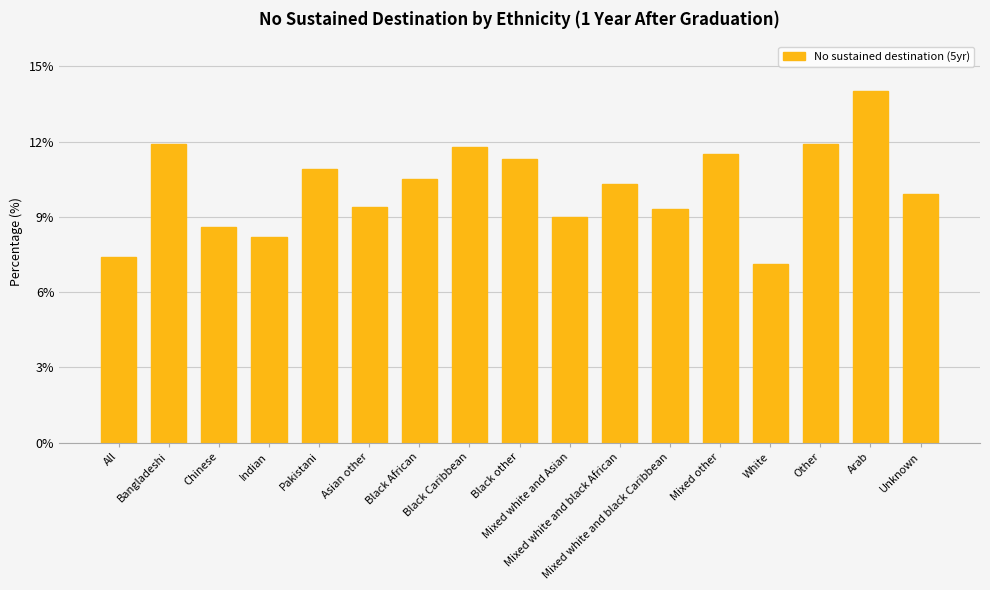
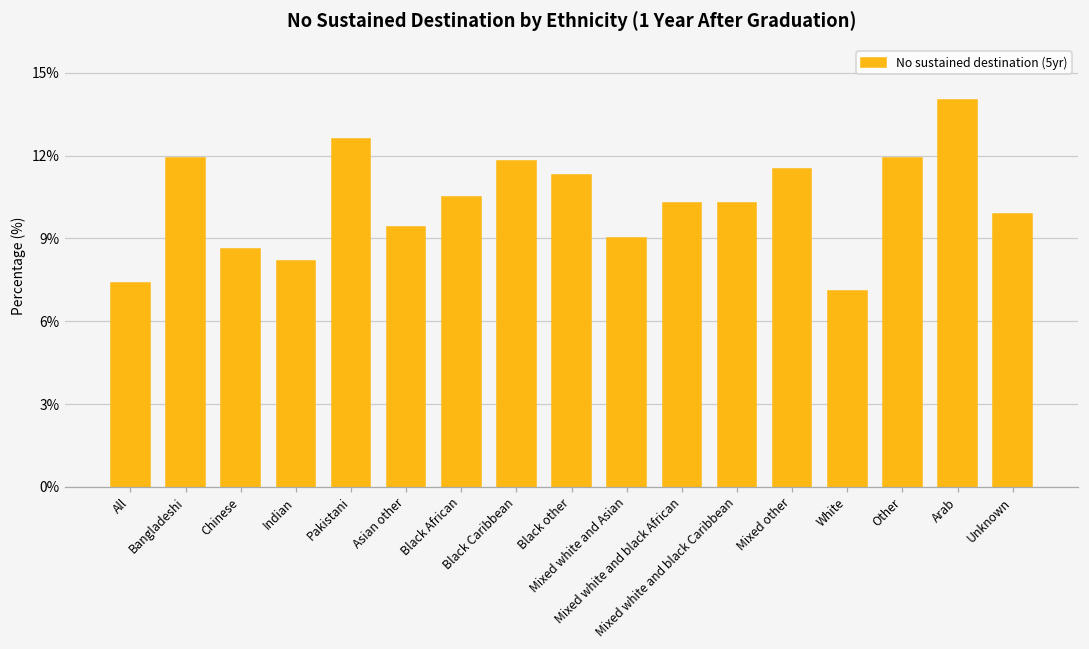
Pakistani: 10.9% -> 12.6%
Mixed white and black Caribbean: 9.3% -> 10.3%
